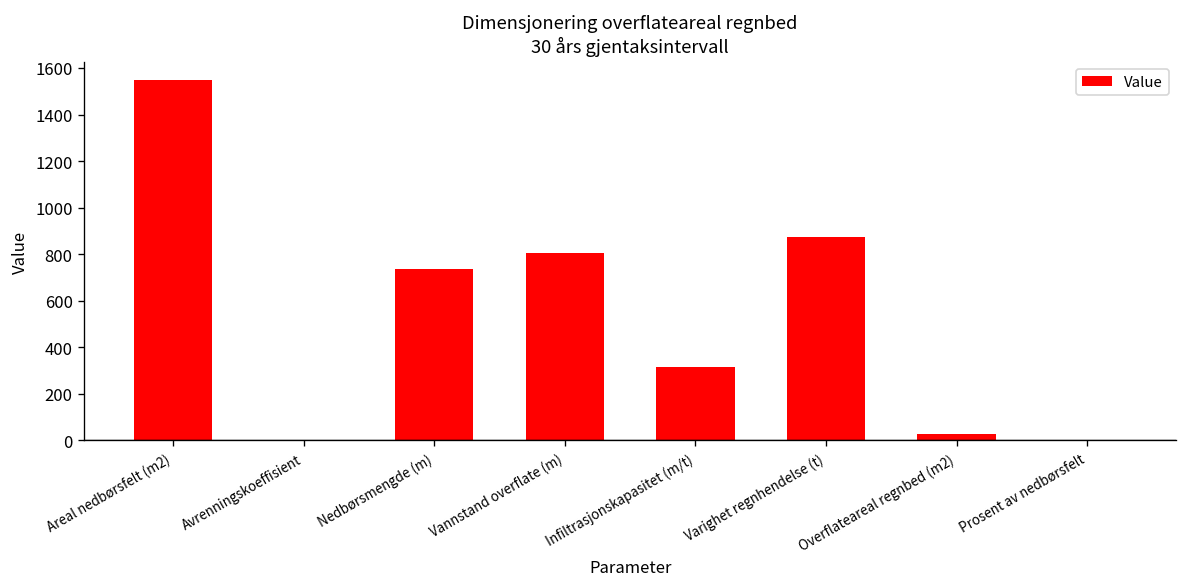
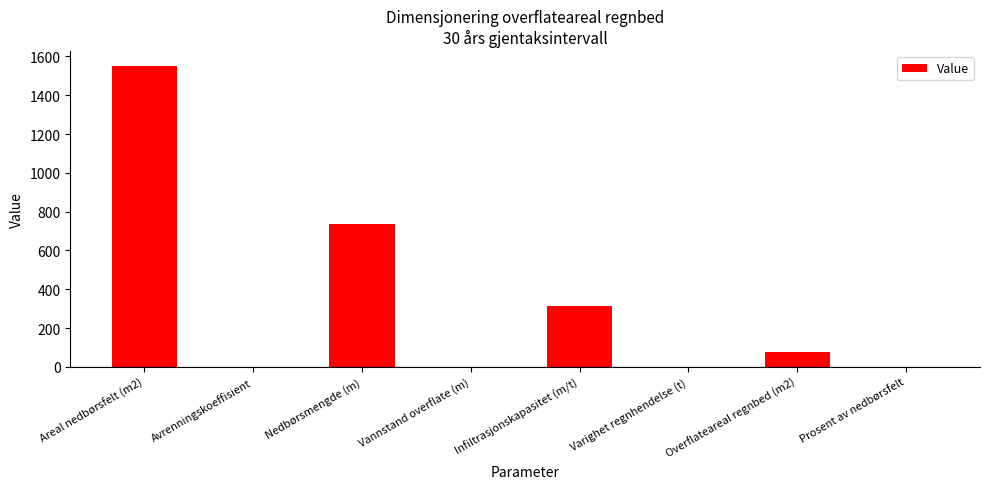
Vannstand overflate (m): 800 -> 0
Varighet regnhendelse (t): 870 -> 0
Overflateareal regnbed (m2): 30 -> 80
